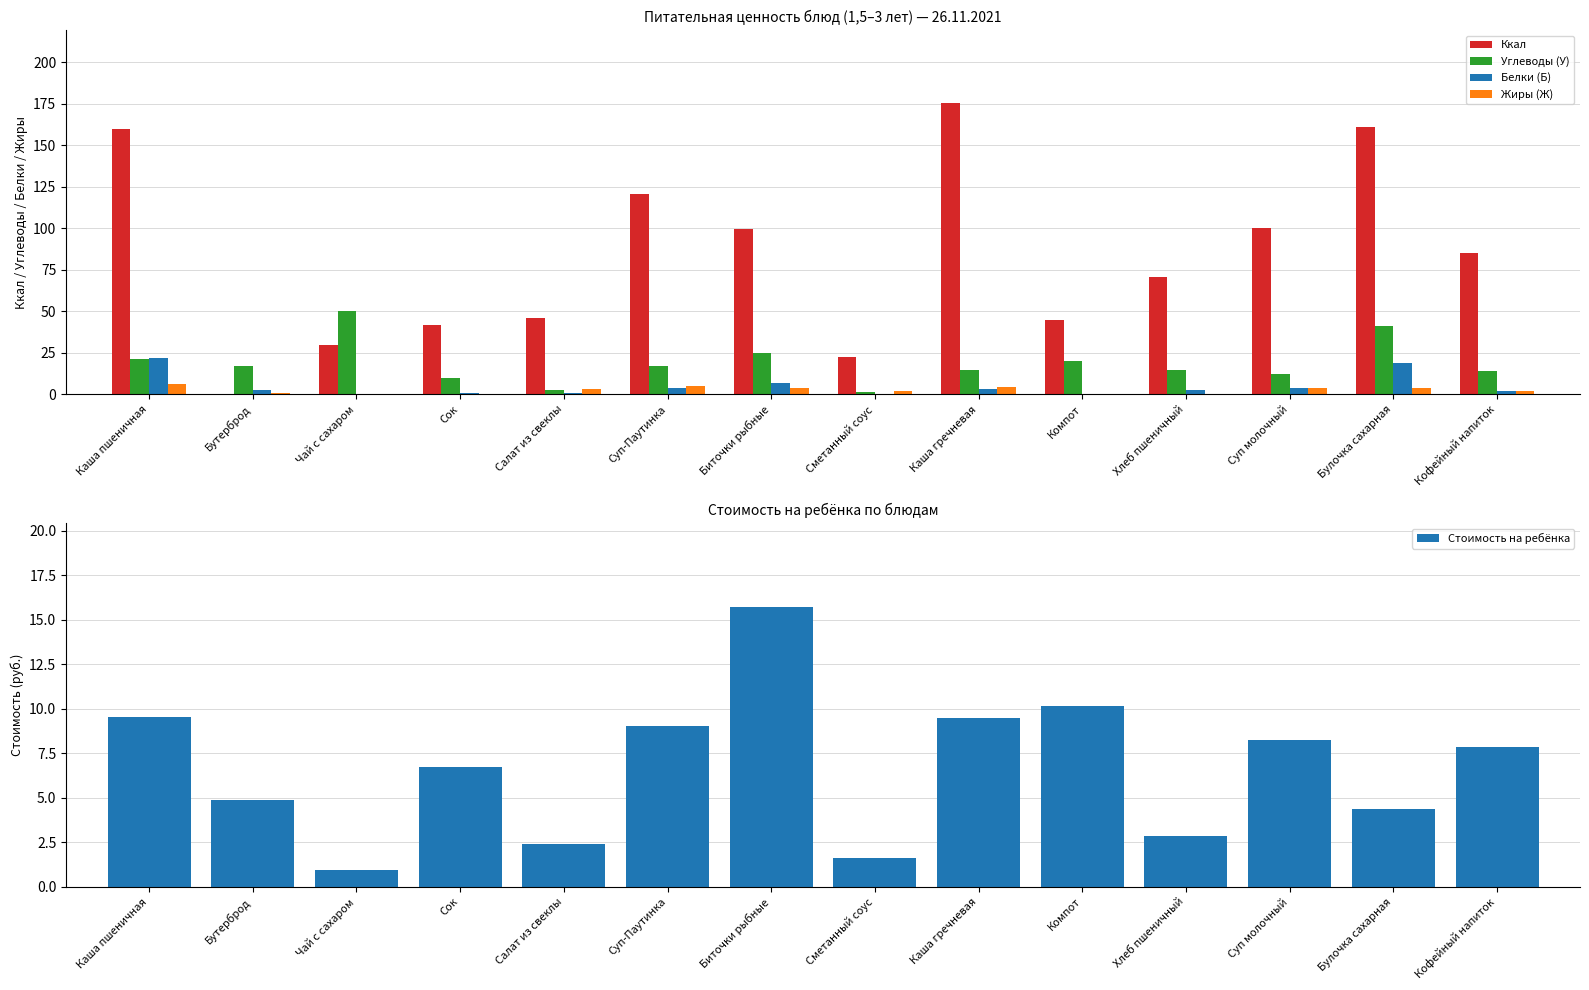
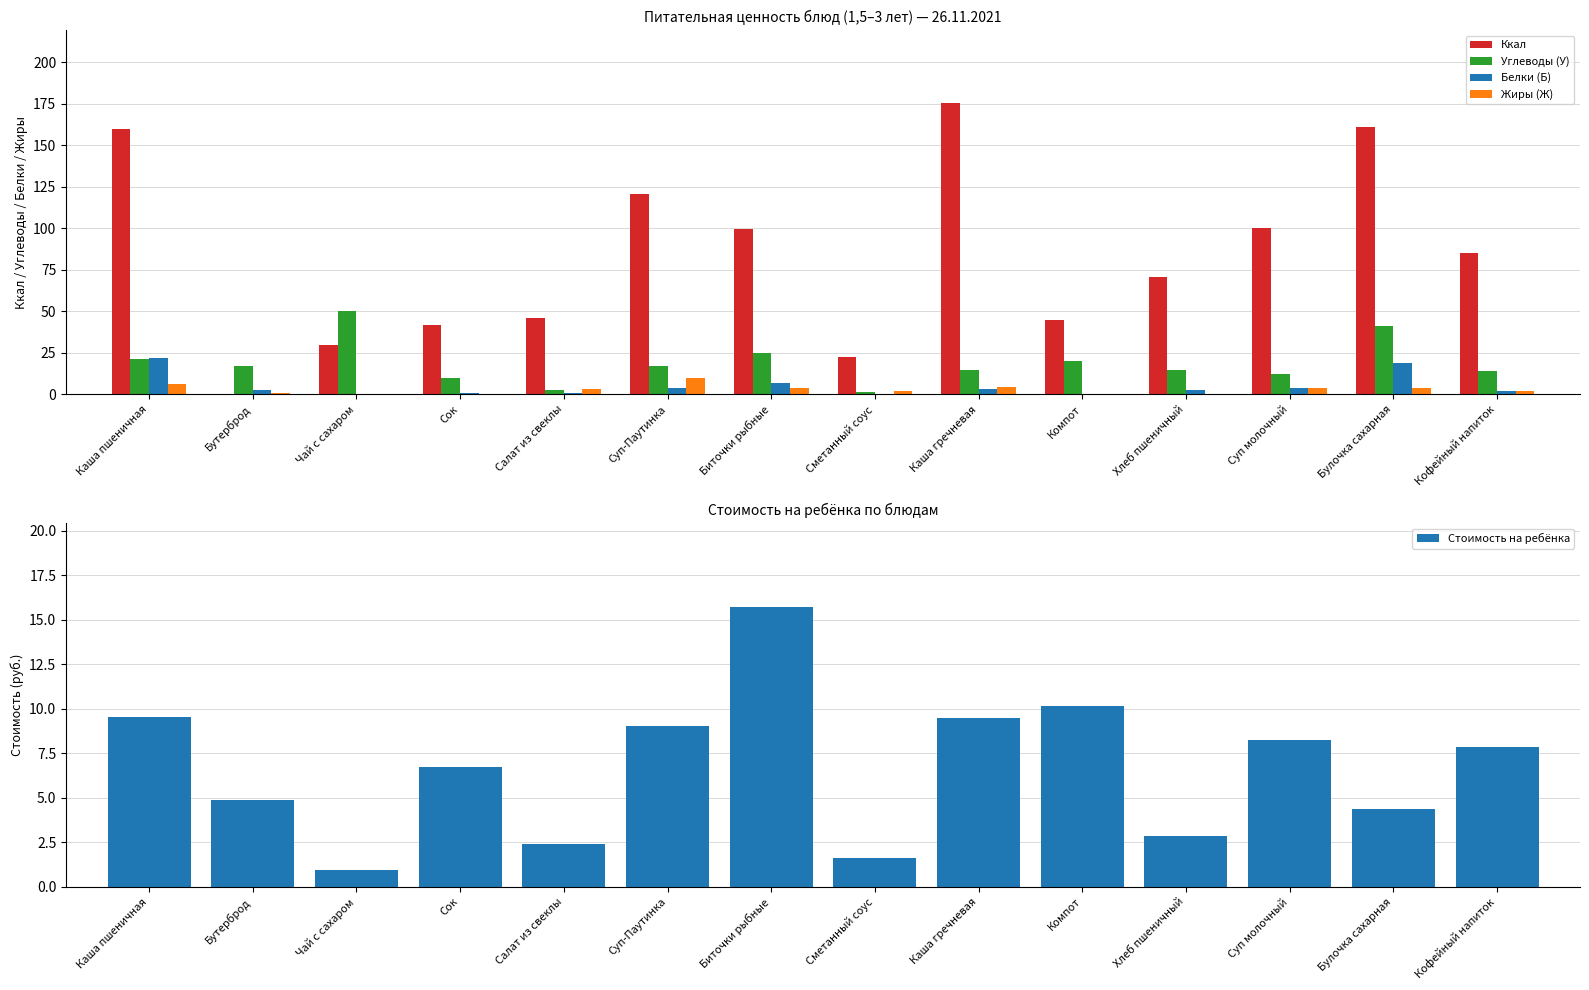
Питательная ценность блюд (1,5–3 лет) — 26.11.2021, Жиры (Ж), Суп-Паутинка: 5 -> 10
